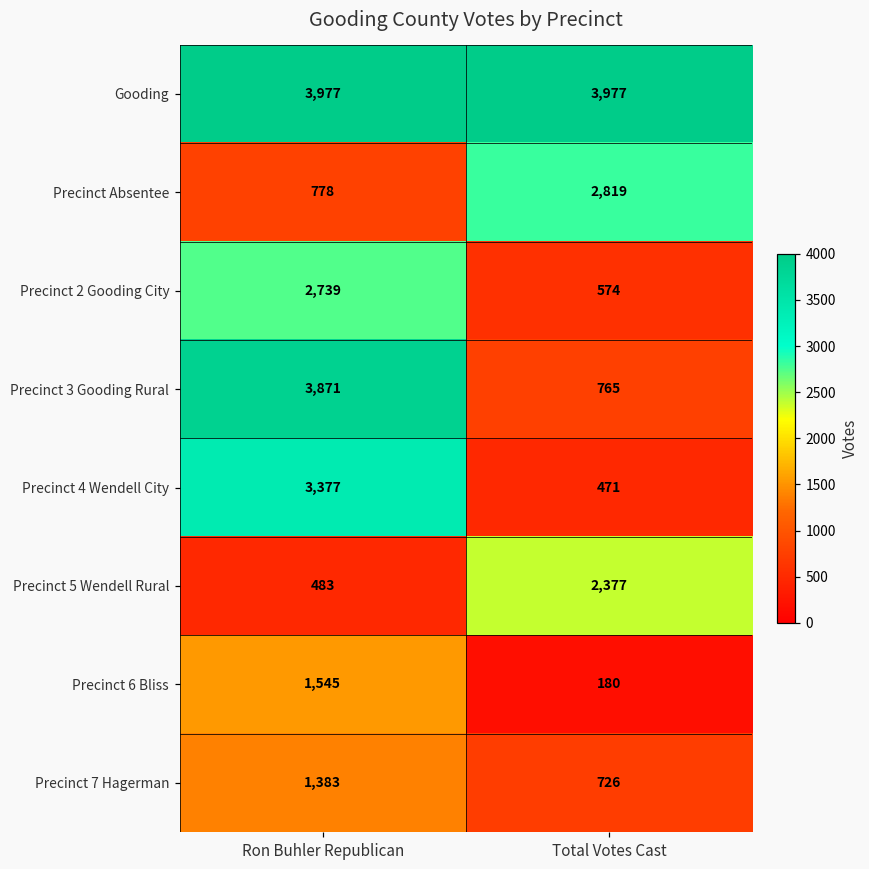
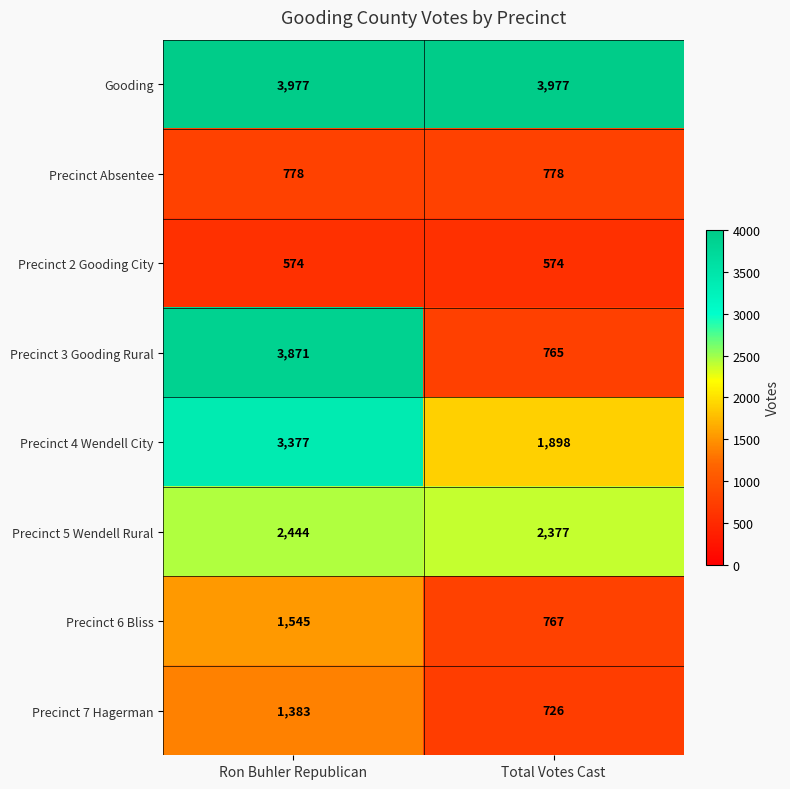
Precinct Absentee, Total Votes Cast: 2,819 -> 778
Precinct 2 Gooding City, Ron Buhler Republican: 2,739 -> 574
Precinct 4 Wendell City, Total Votes Cast: 471 -> 1,898
Precinct 5 Wendell Rural, Ron Buhler Republican: 483 -> 2,444
Precinct 6 Bliss, Total Votes Cast: 180 -> 767
